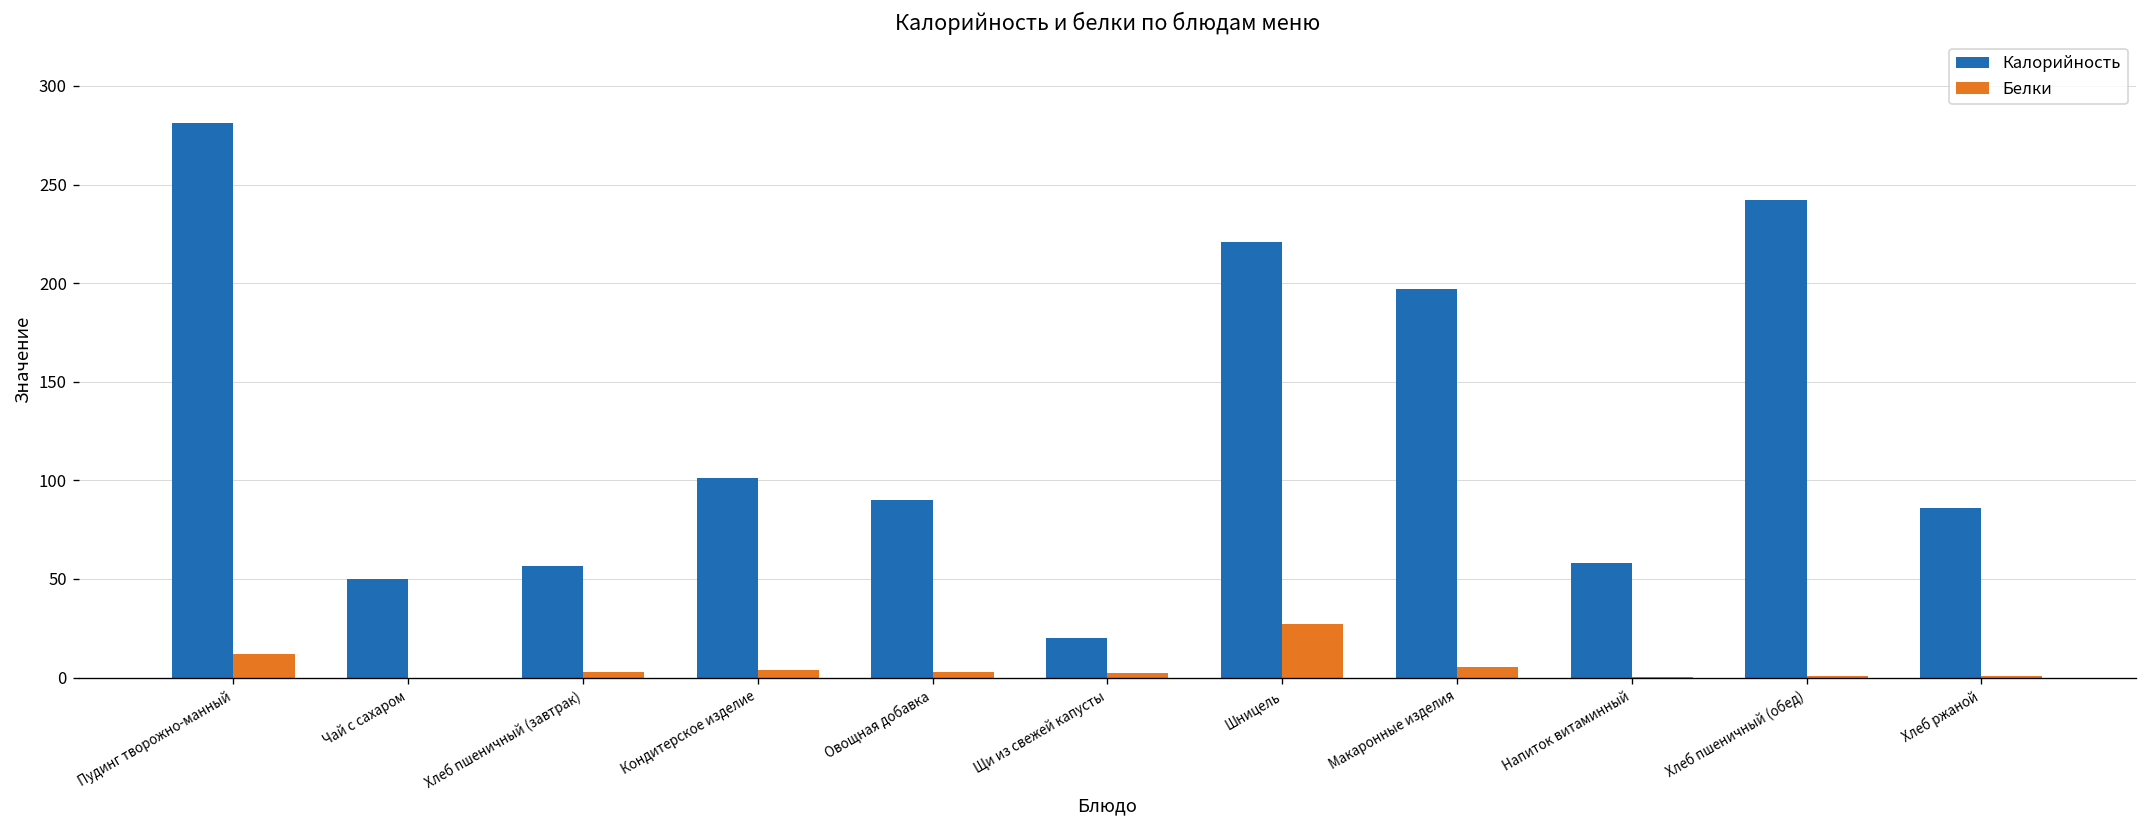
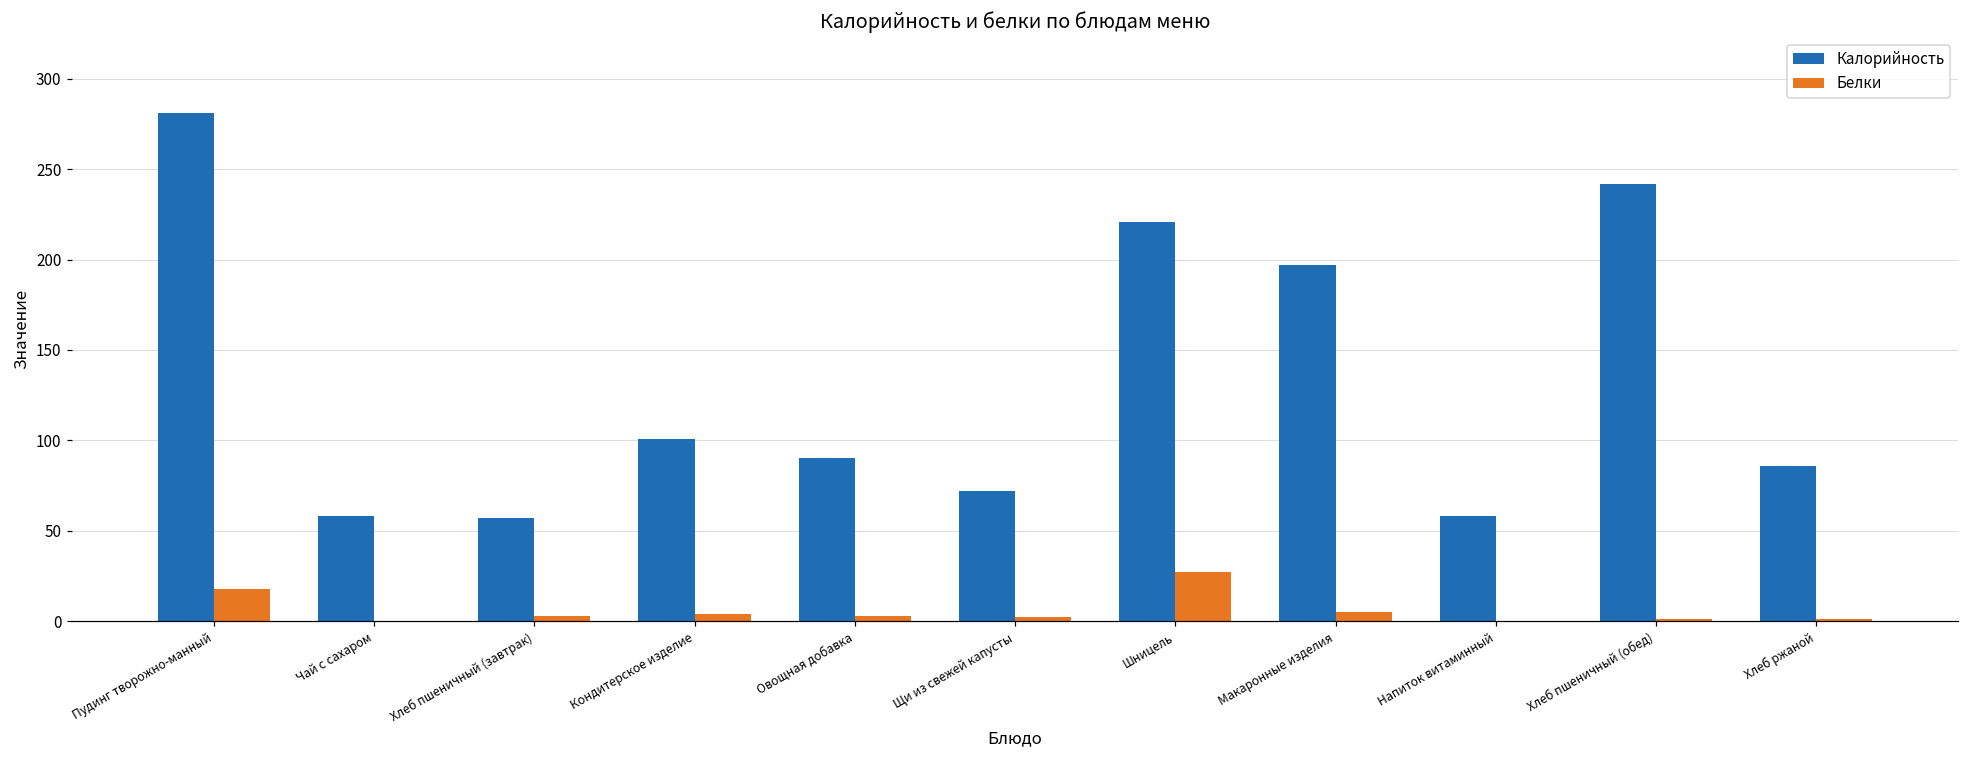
Белки, Пудинг творожно-манный: 12 -> 18
Калорийность, Чай с сахаром: 50 -> 58
Калорийность, Щи из свежей капусты: 20 -> 72
